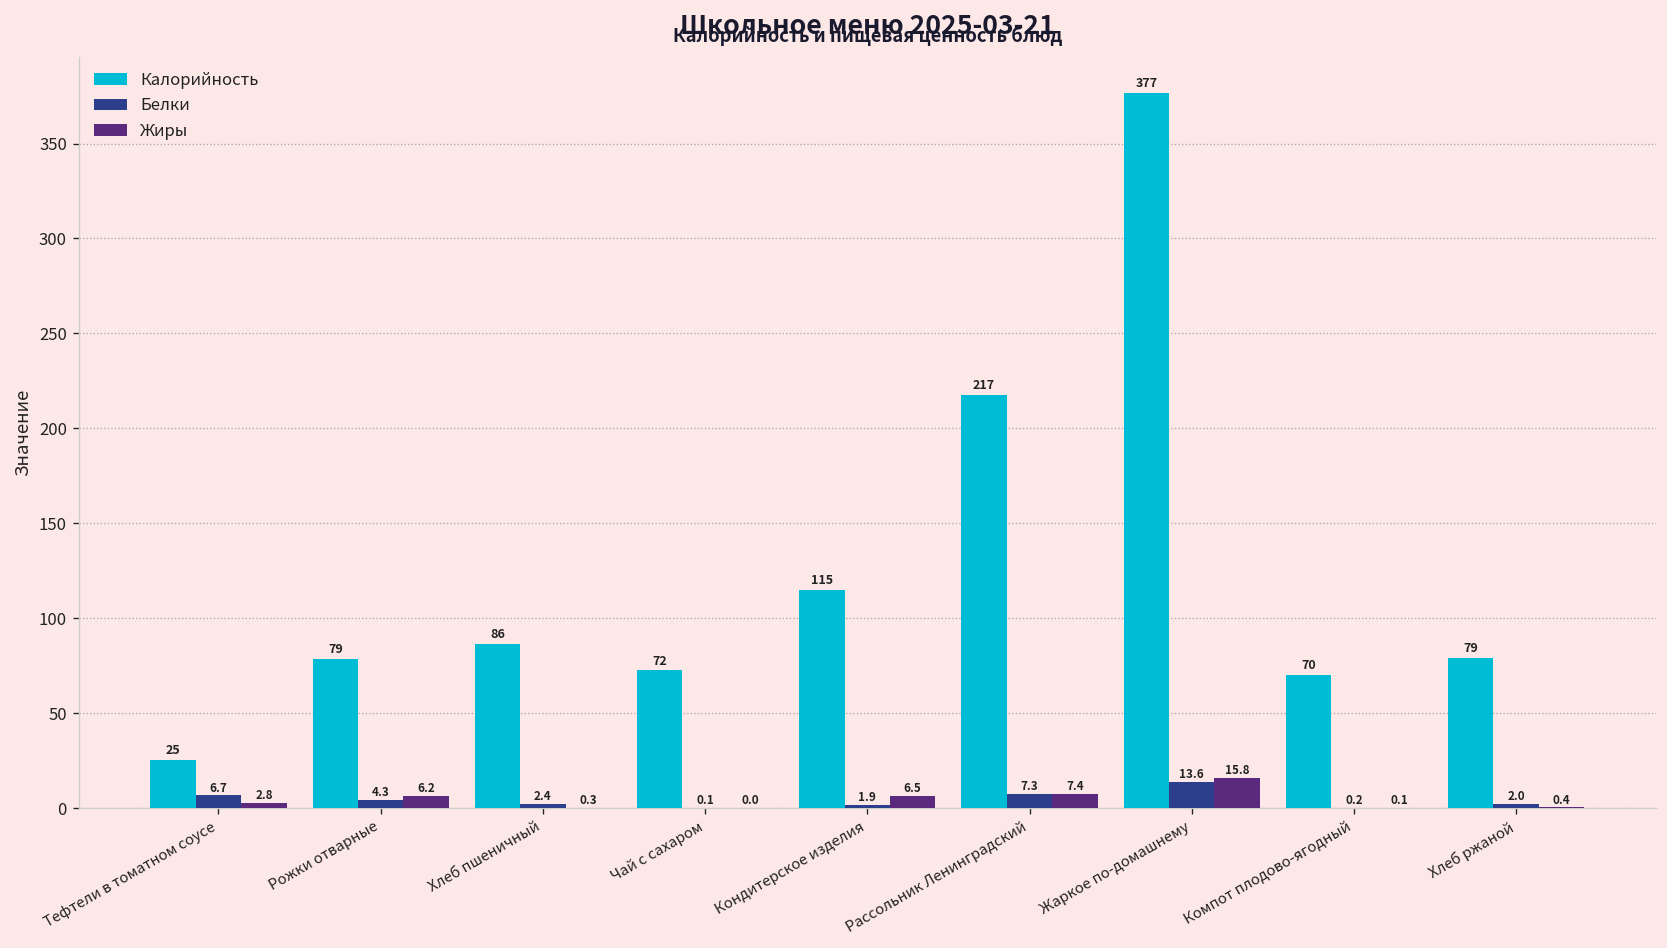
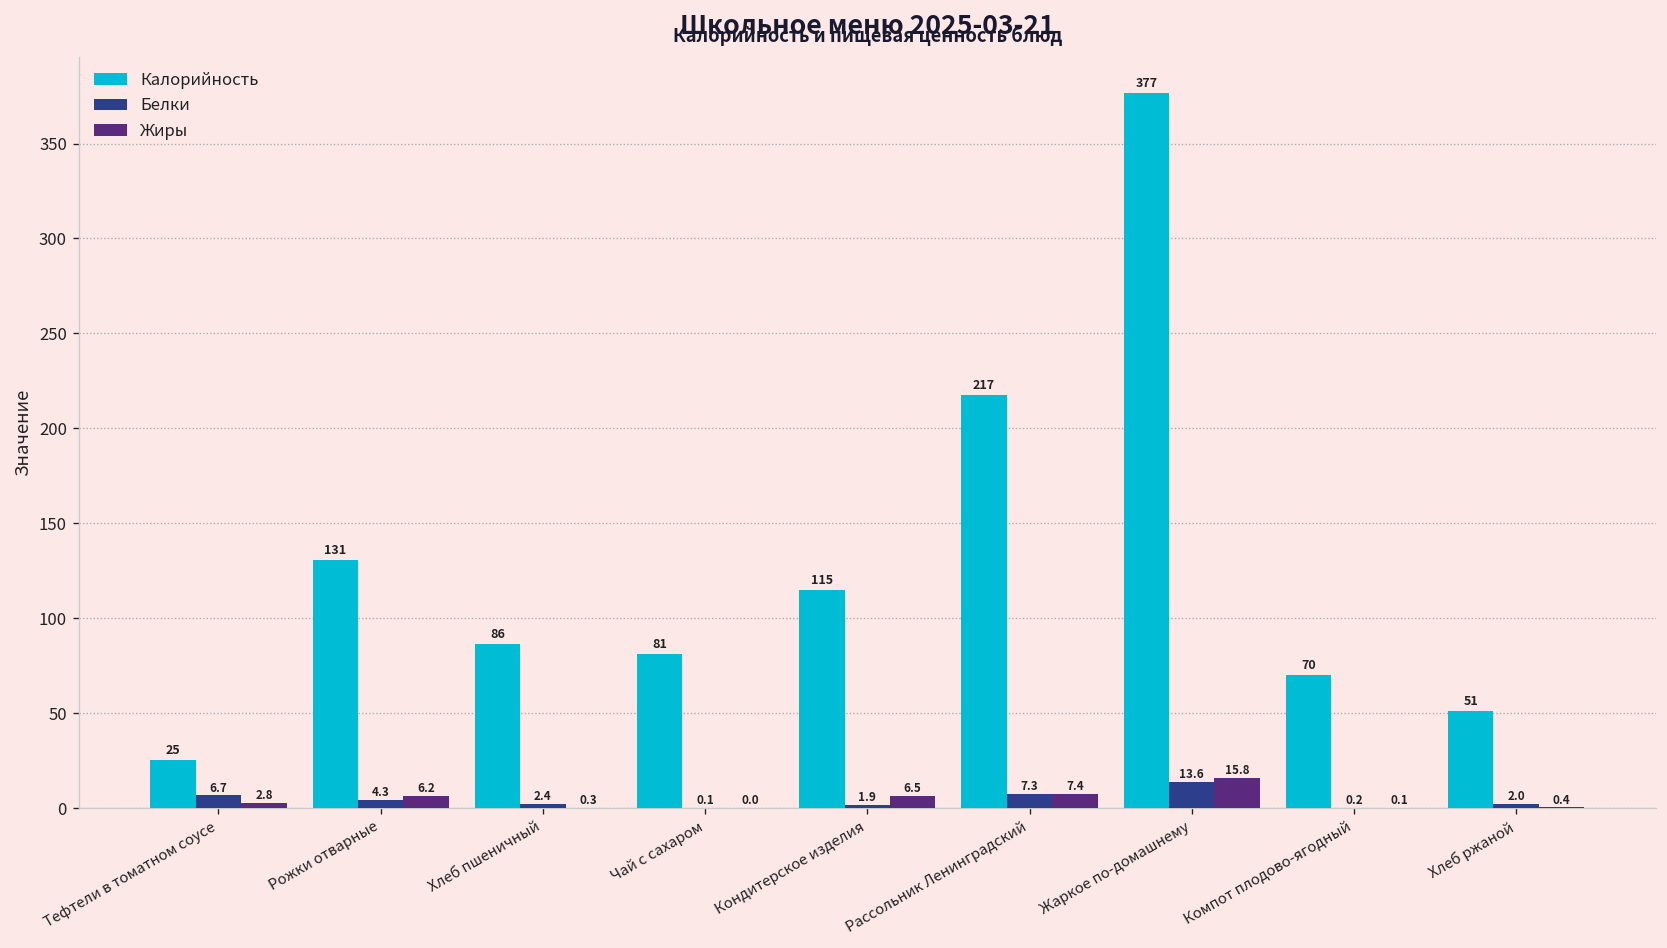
Калорийность, Рожки отварные: 79 -> 131
Калорийность, Чай с сахаром: 72 -> 81
Калорийность, Хлеб ржаной: 79 -> 51
